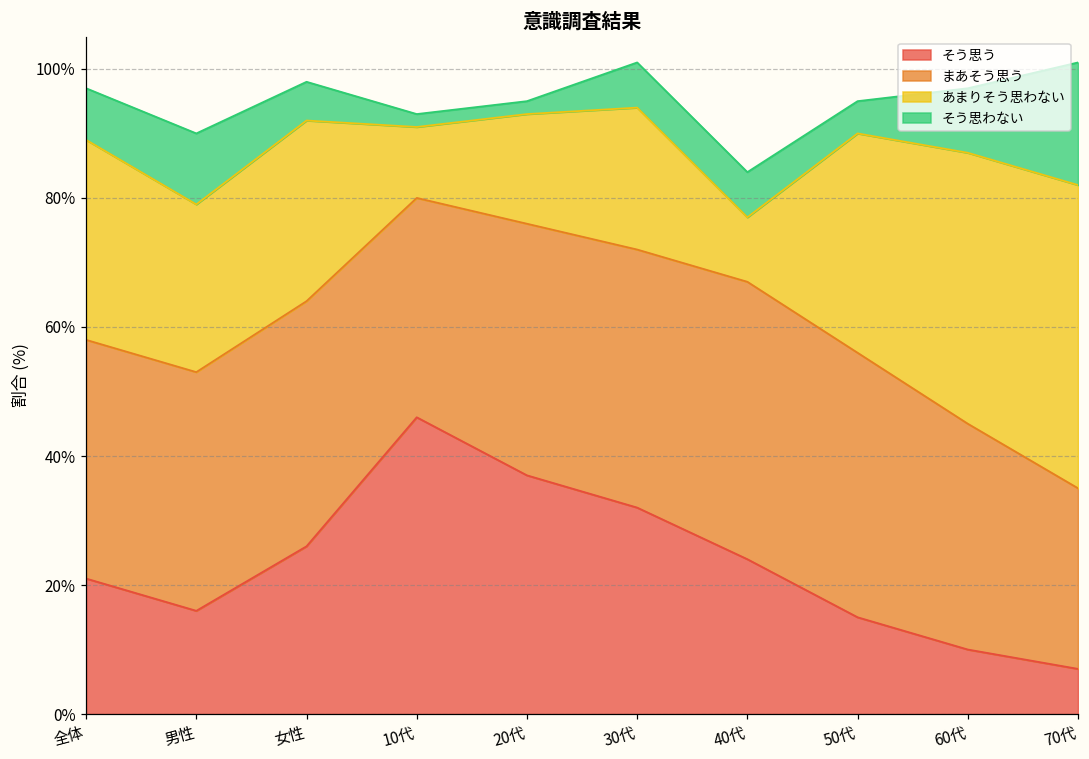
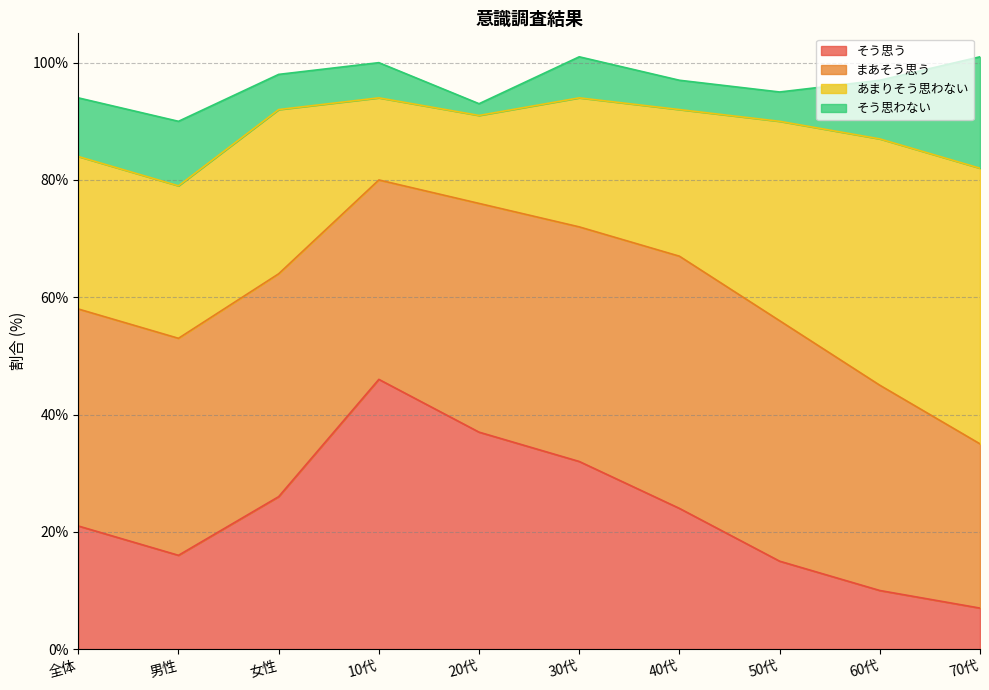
あまりそう思わない, 全体: 31% -> 26%
そう思わない, 全体: 8% -> 10%
あまりそう思わない, 10代: 11% -> 14%
そう思わない, 10代: 2% -> 6%
あまりそう思わない, 20代: 17% -> 15%
あまりそう思わない, 40代: 10% -> 25%
そう思わない, 40代: 7% -> 5%
